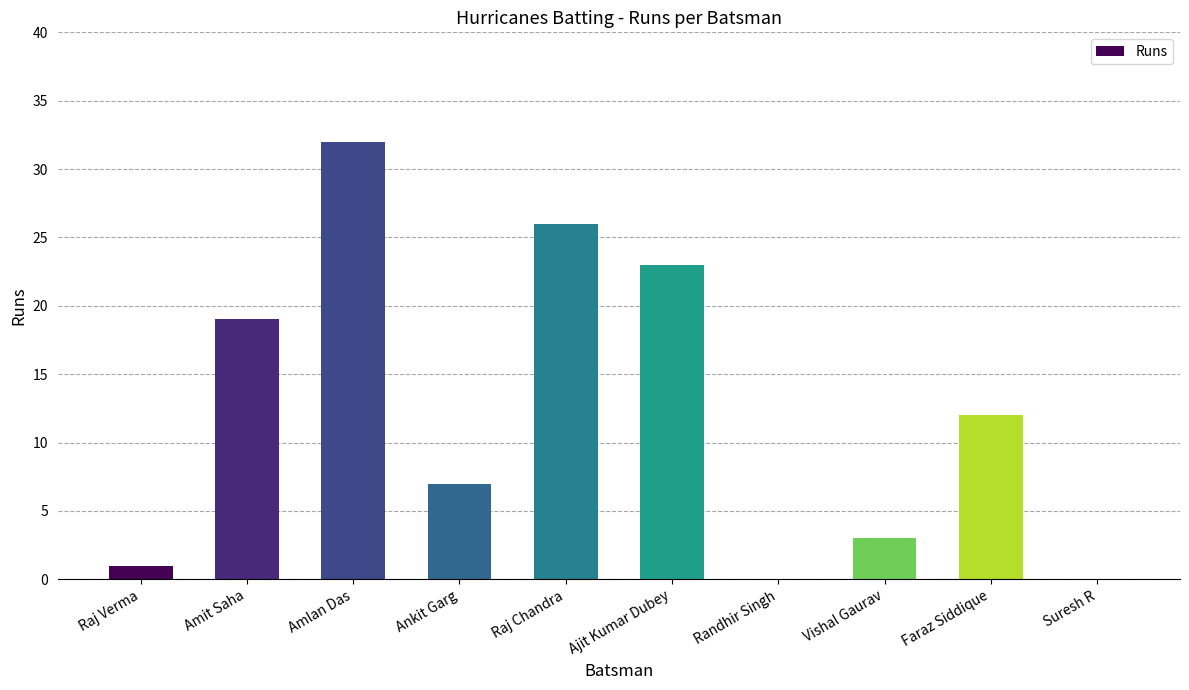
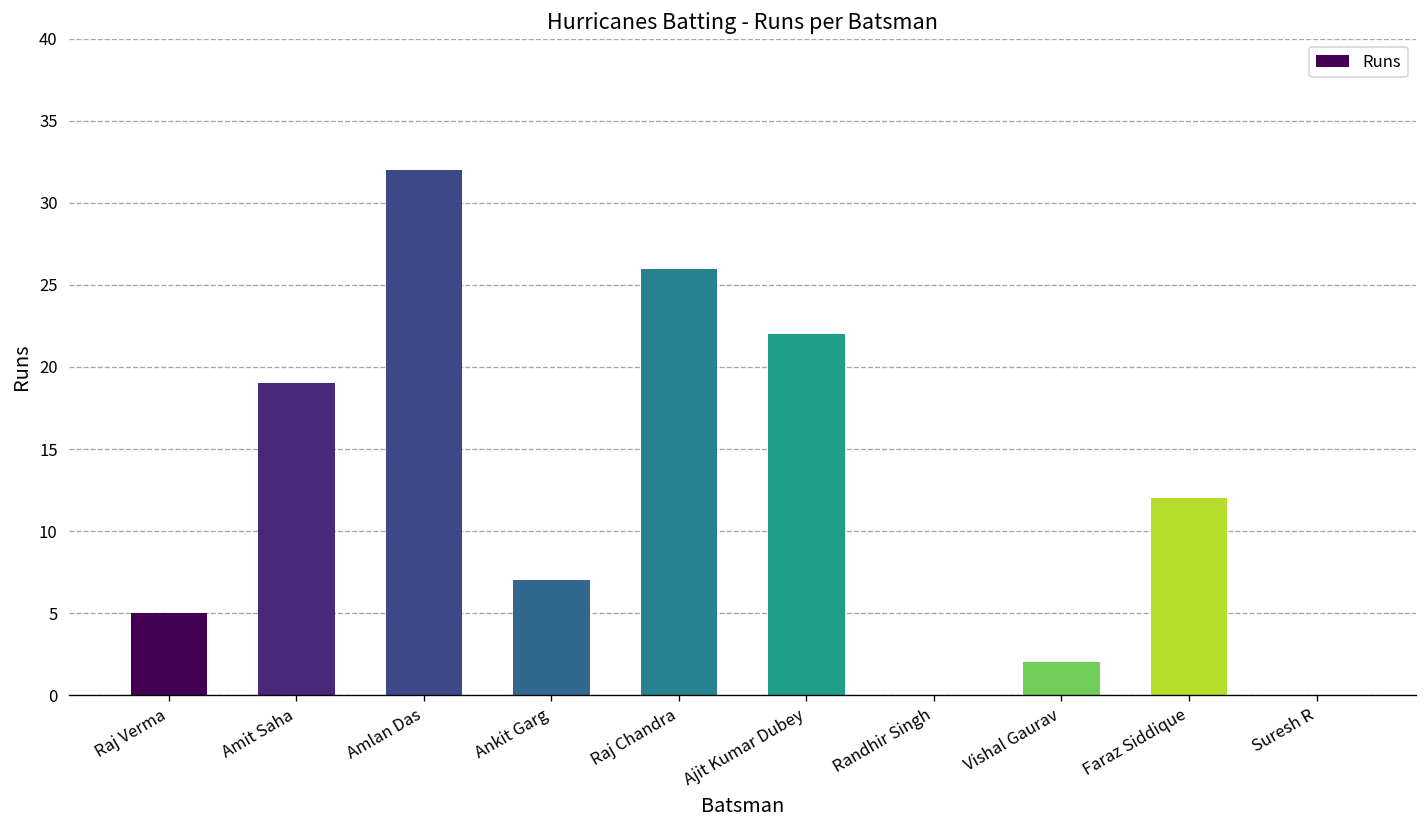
Raj Verma: 1 -> 5
Ajit Kumar Dubey: 23 -> 22
Vishal Gaurav: 3 -> 2
